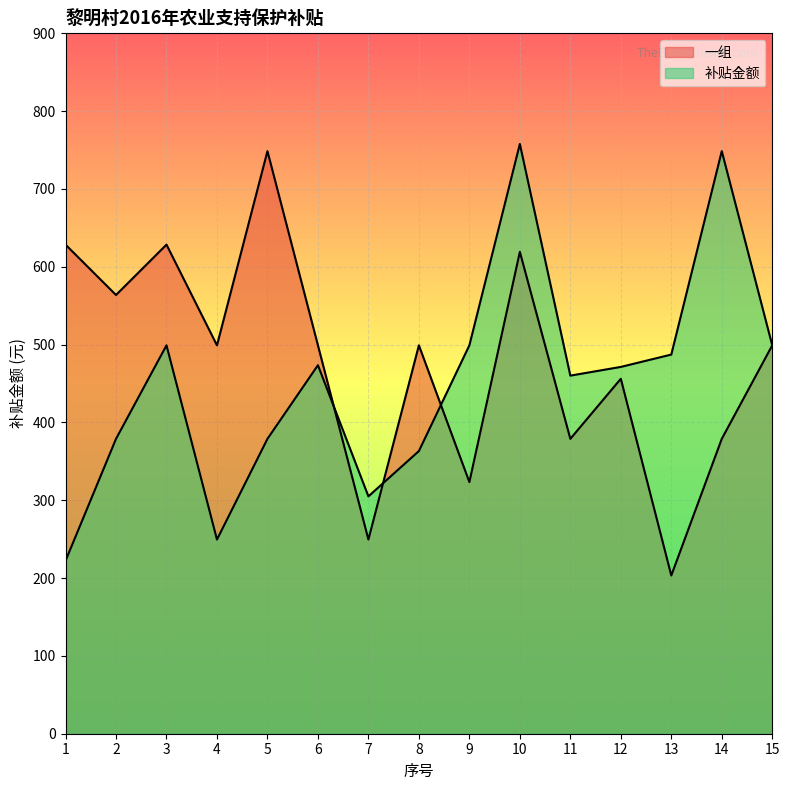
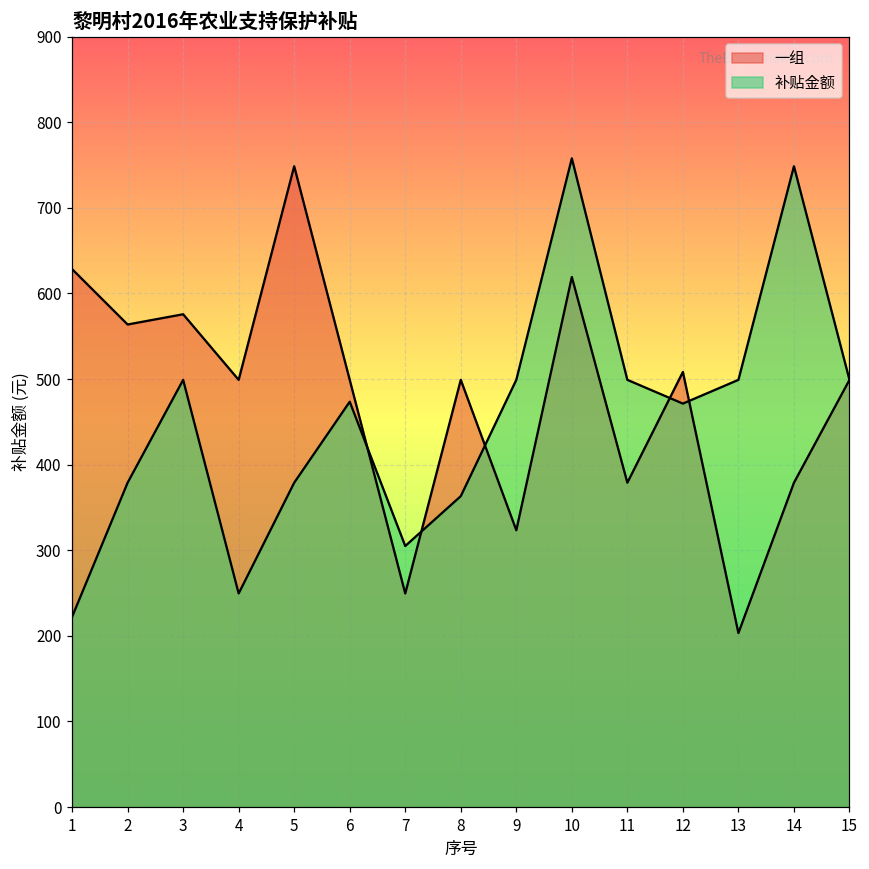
一组, 3: 630 -> 580
补贴金额, 11: 460 -> 500
一组, 12: 460 -> 510
补贴金额, 13: 490 -> 500
